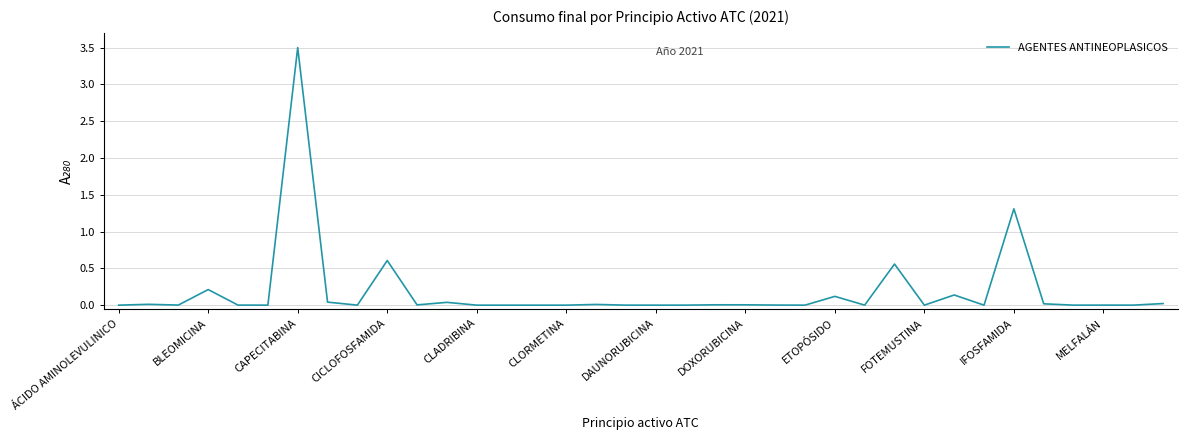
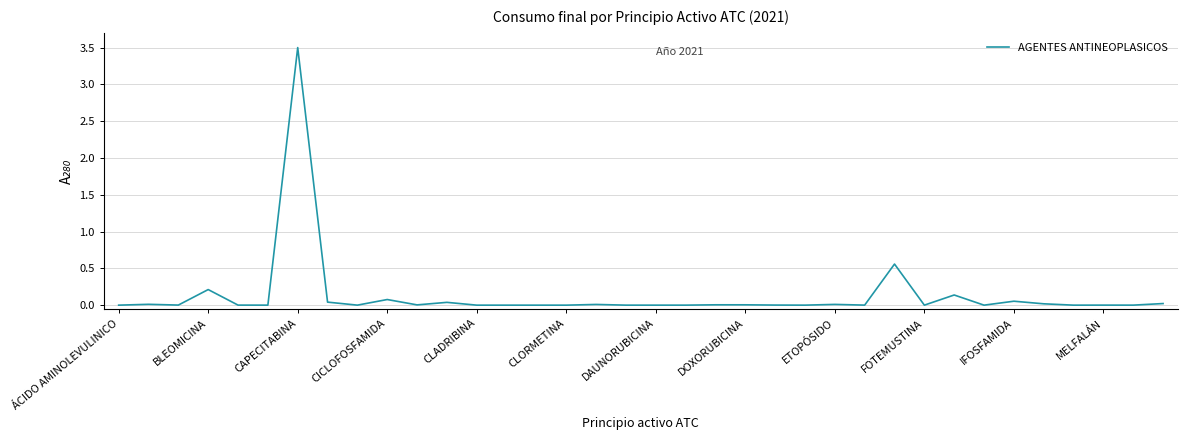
CICLOFOSFAMIDA: 0.6 -> 0.1
ETOPÓSIDO: 0.1 -> 0.0
IFOSFAMIDA: 1.3 -> 0.1
